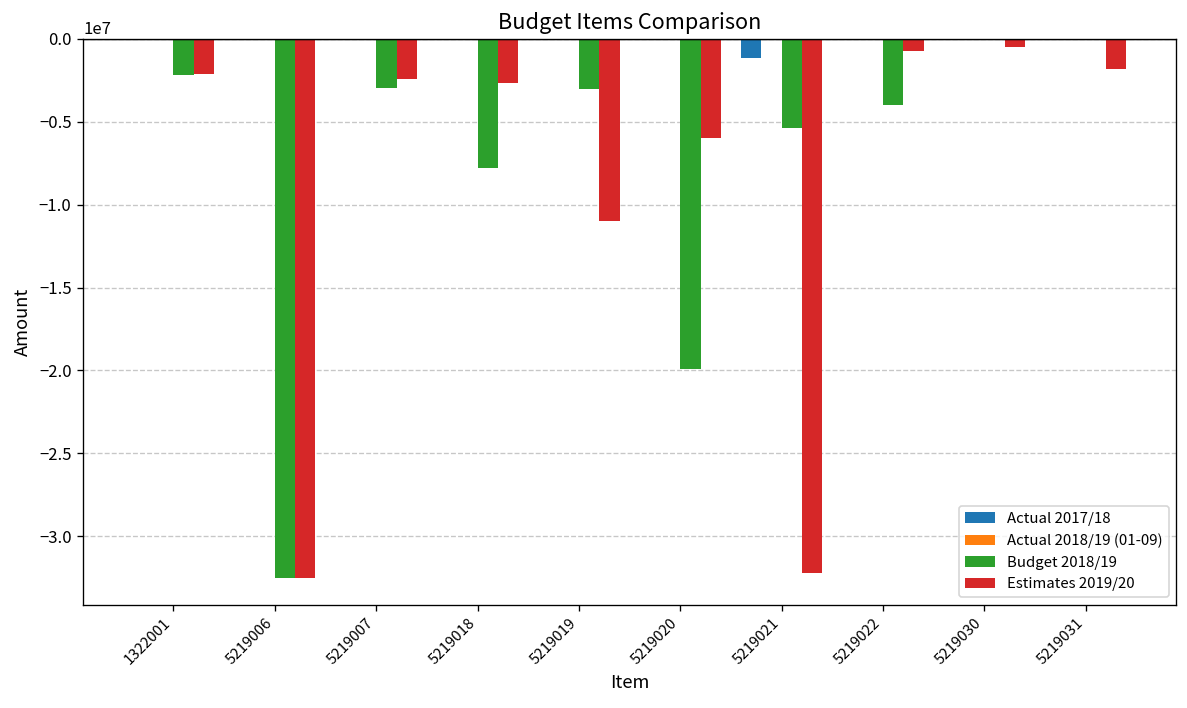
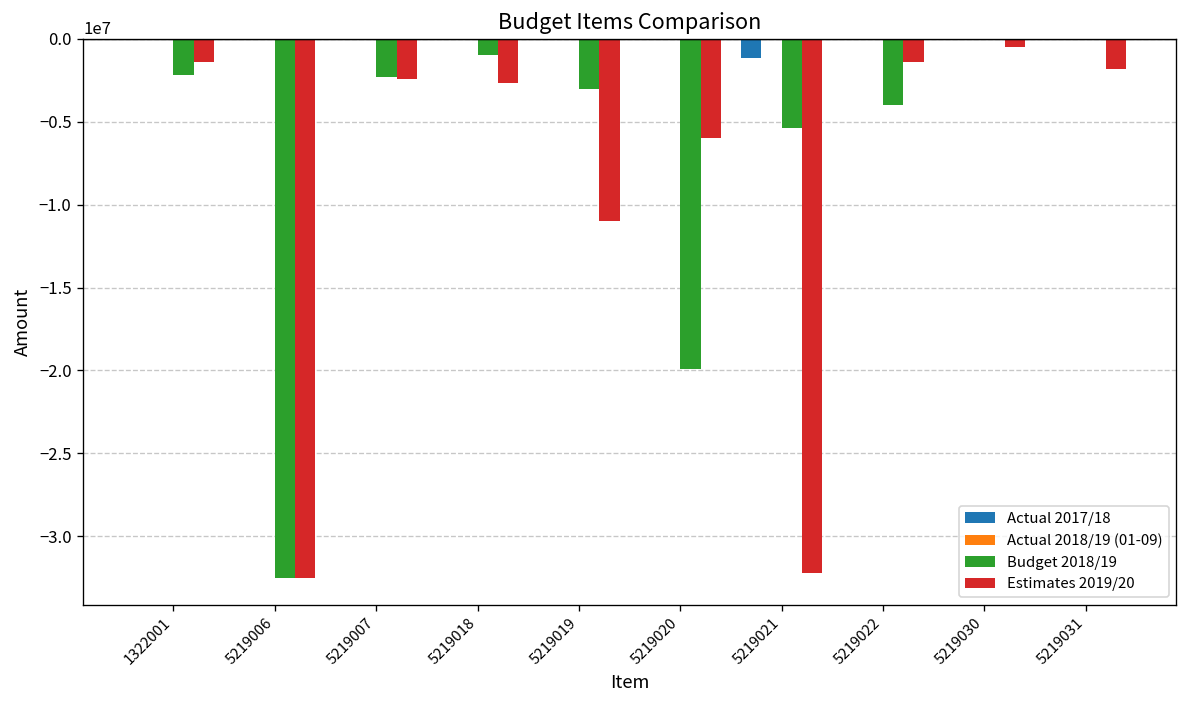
Estimates 2019/20, 1322001: -2100000 -> -1400000
Budget 2018/19, 5219007: -3000000 -> -2300000
Budget 2018/19, 5219018: -7800000 -> -1000000
Estimates 2019/20, 5219022: -700000 -> -1400000
